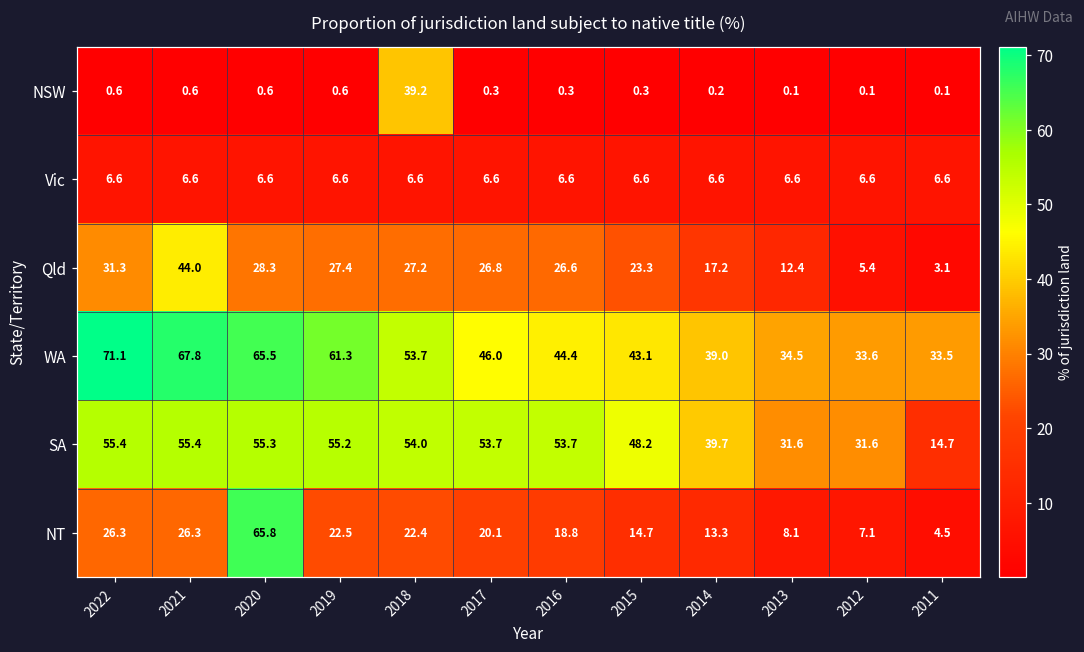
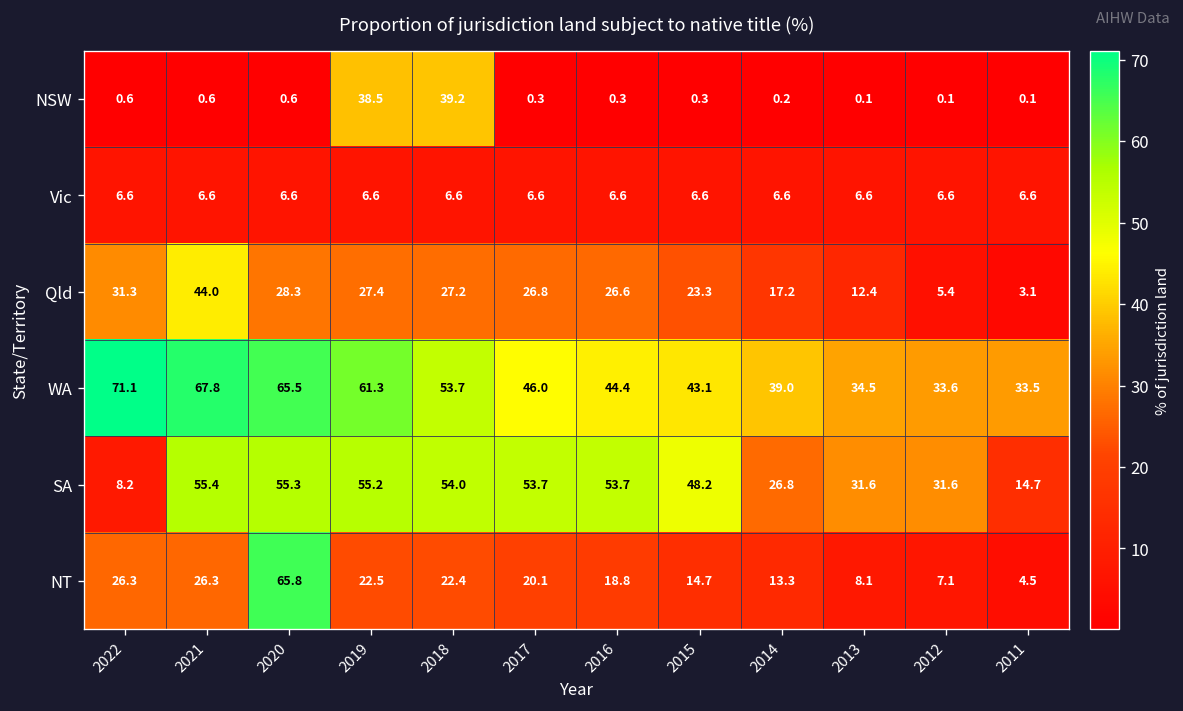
NSW, 2019: 0.6 -> 38.5
SA, 2022: 55.4 -> 8.2
SA, 2014: 39.7 -> 26.8
